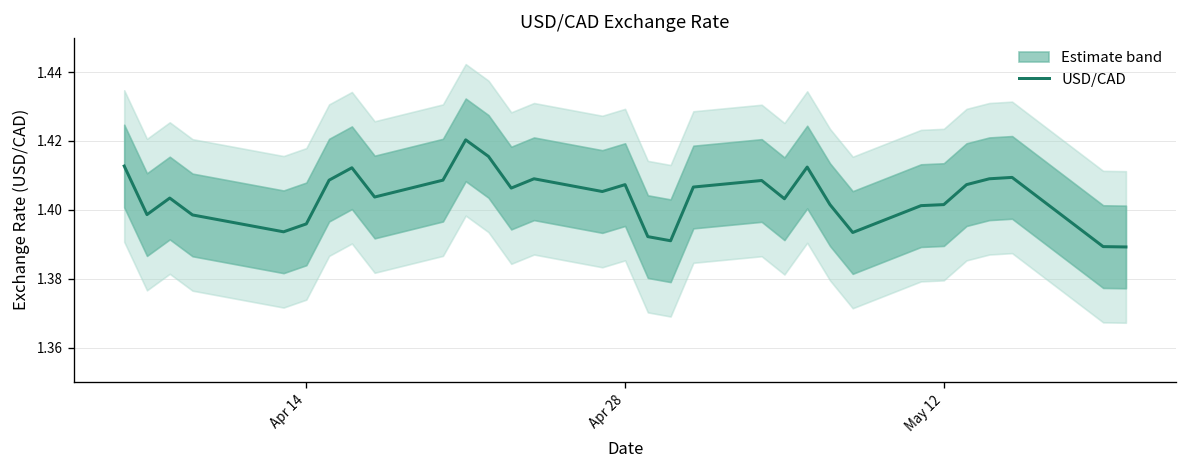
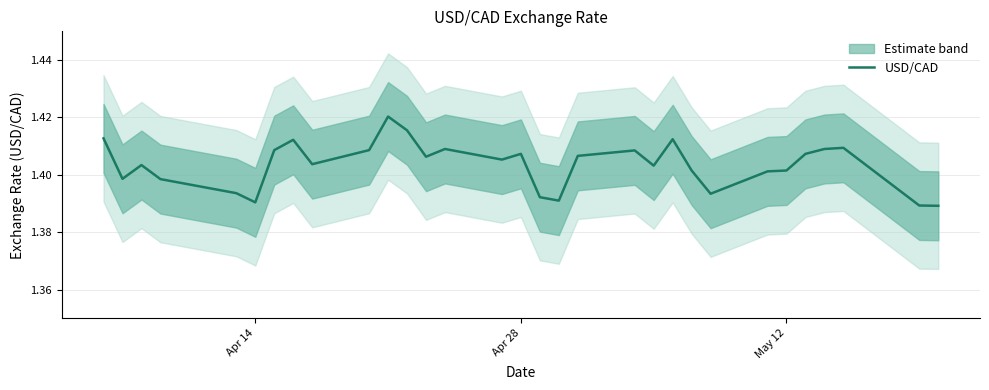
USD/CAD, Apr 14: 1.396 -> 1.390
